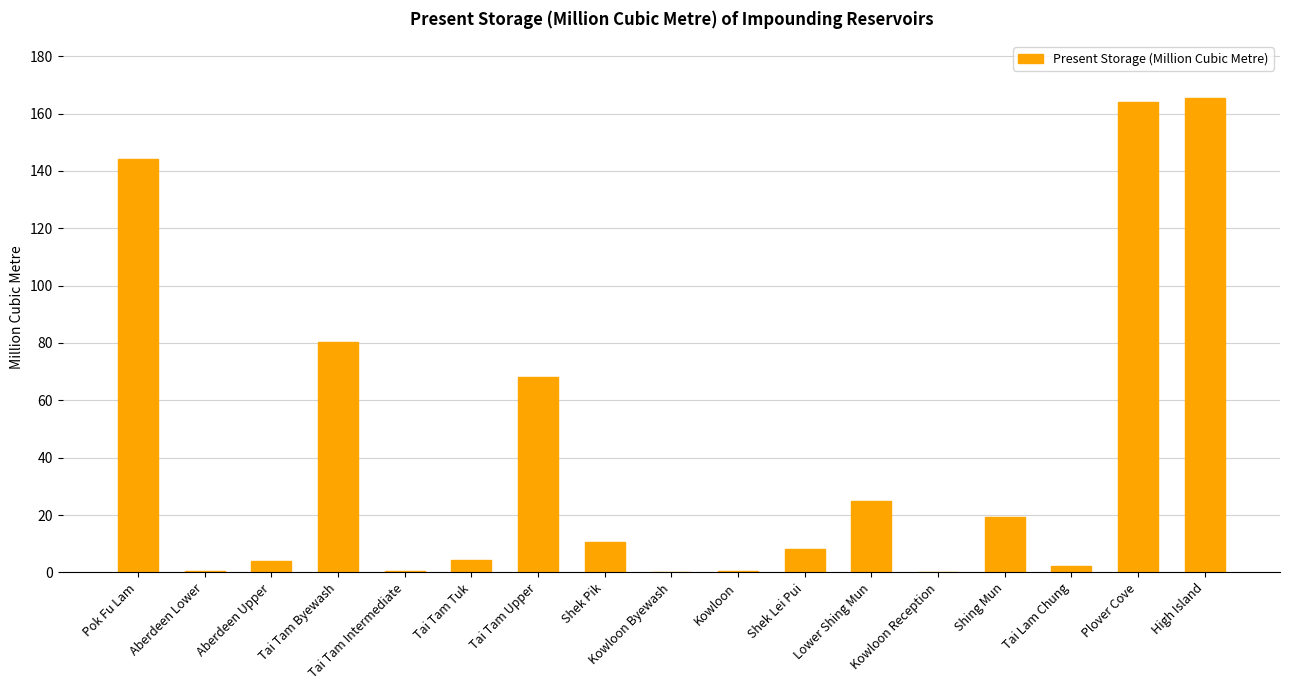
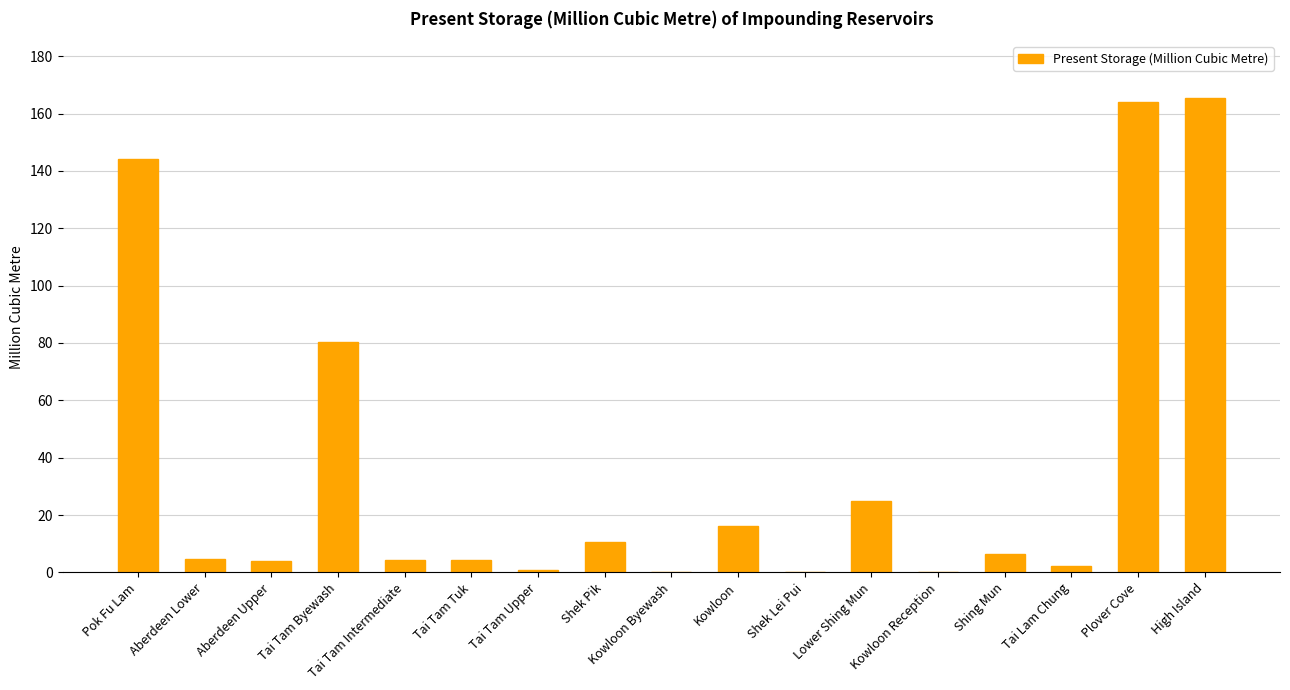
Aberdeen Lower: 0 -> 5
Tai Tam Intermediate: 1 -> 4
Tai Tam Upper: 68 -> 1
Kowloon: 0 -> 16
Shek Lei Pui: 8 -> 0
Shing Mun: 19 -> 6
